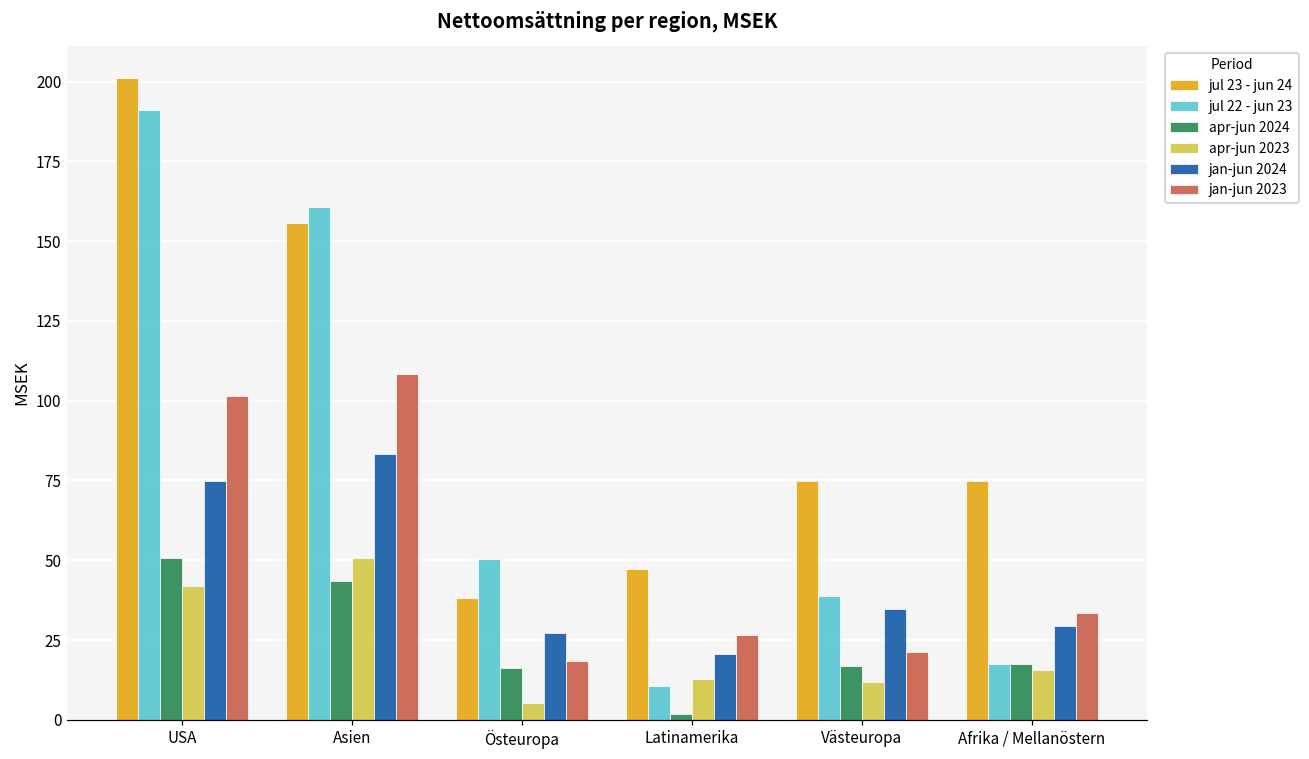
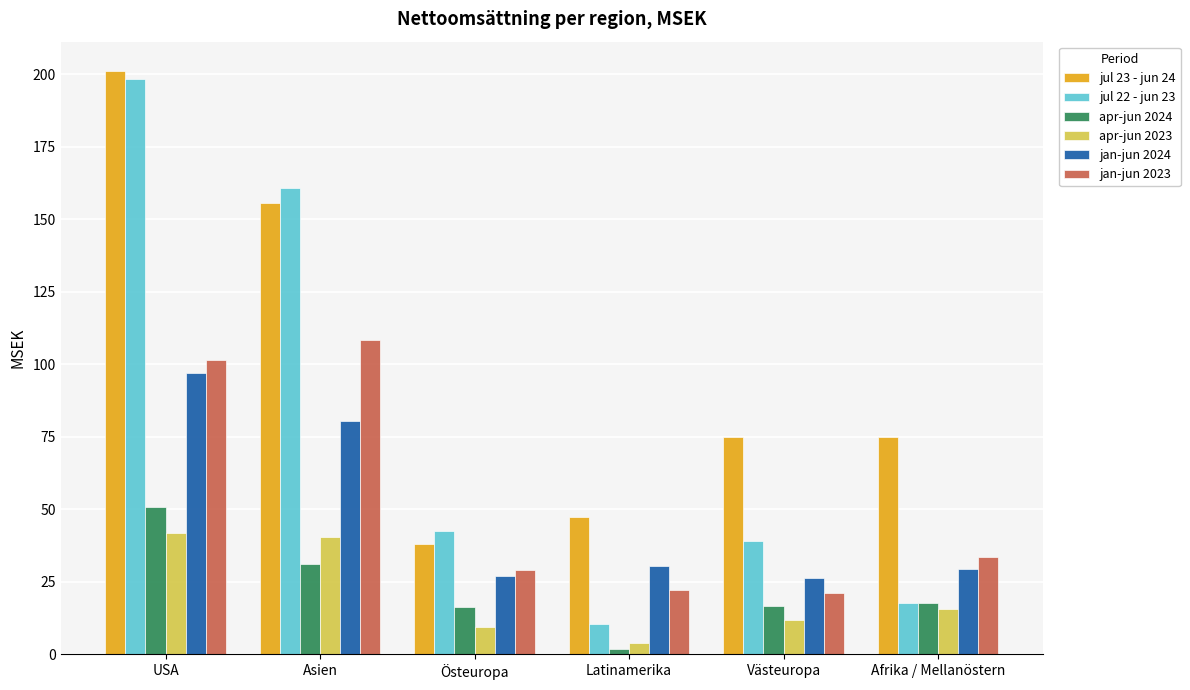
jul 22 - jun 23, USA: 191 -> 198
jan-jun 2024, USA: 75 -> 97
apr-jun 2024, Asien: 43 -> 31
apr-jun 2023, Asien: 51 -> 41
jan-jun 2024, Asien: 83 -> 80
jul 22 - jun 23, Östeuropa: 50 -> 43
apr-jun 2023, Östeuropa: 5 -> 10
jan-jun 2023, Östeuropa: 18 -> 29
apr-jun 2023, Latinamerika: 13 -> 4
jan-jun 2024, Latinamerika: 21 -> 31
jan-jun 2023, Latinamerika: 27 -> 22
jan-jun 2024, Västeuropa: 35 -> 26
